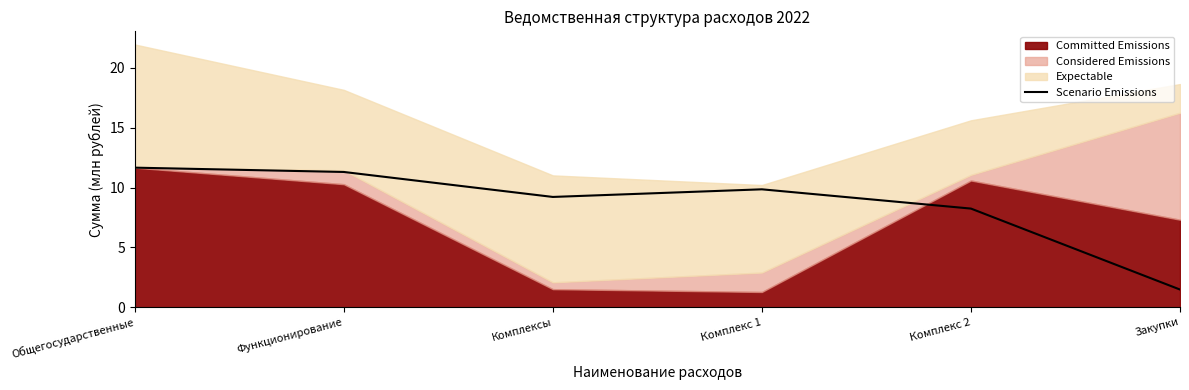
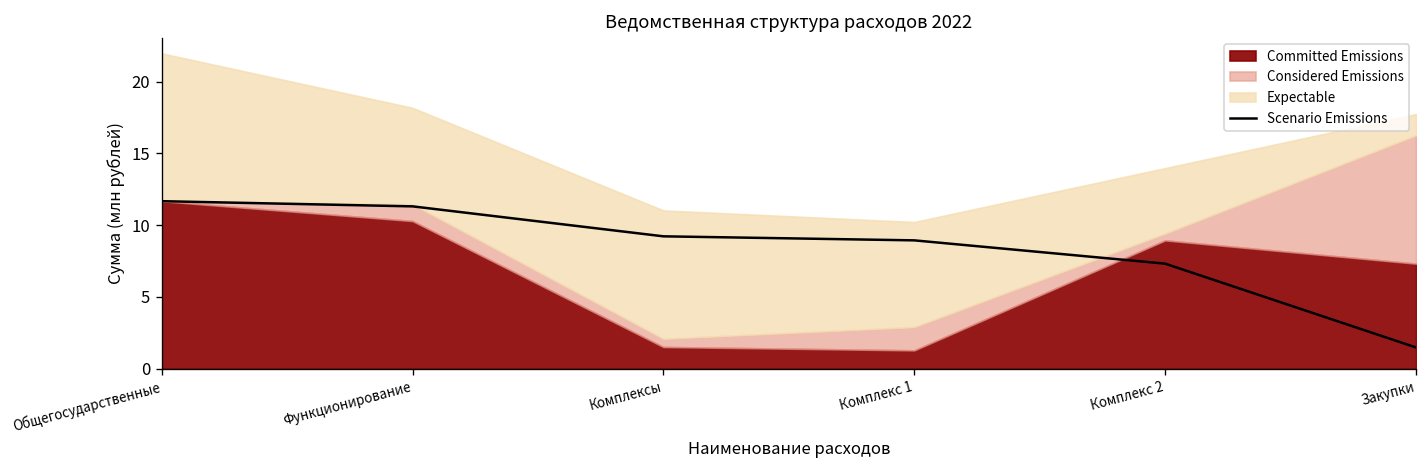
Scenario Emissions, Комплекс 1: 9.9 -> 8.9
Scenario Emissions, Комплекс 2: 8.2 -> 7.3
Committed Emissions, Комплекс 2: 10.6 -> 8.9
Expectable, Закупки: 2.4 -> 1.5
